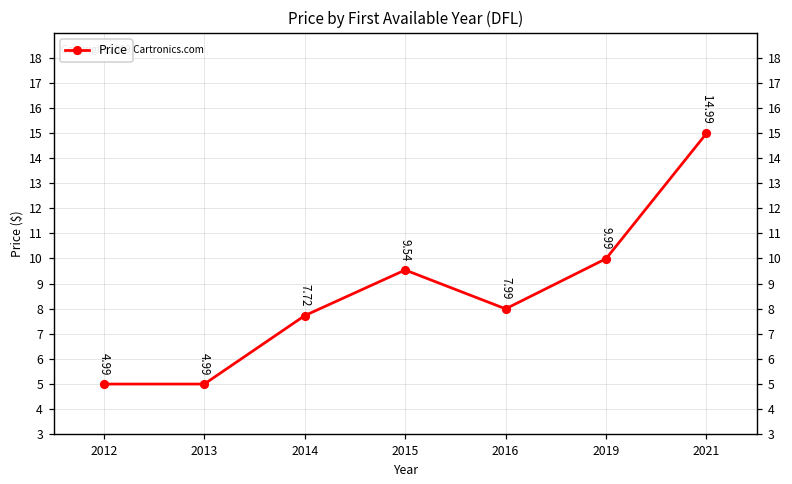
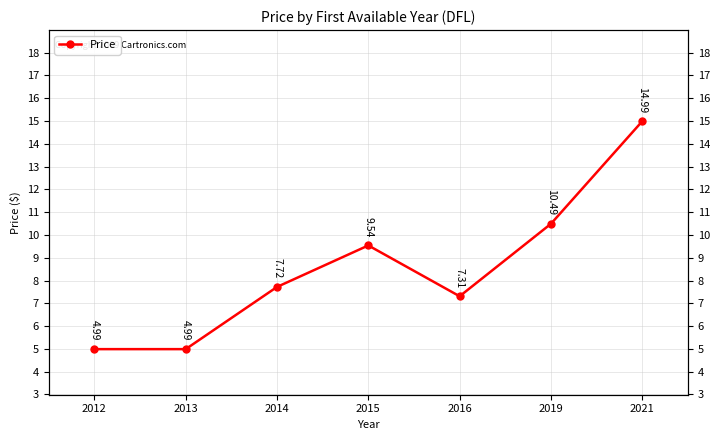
2016: 7.99 -> 7.31
2019: 9.99 -> 10.49
